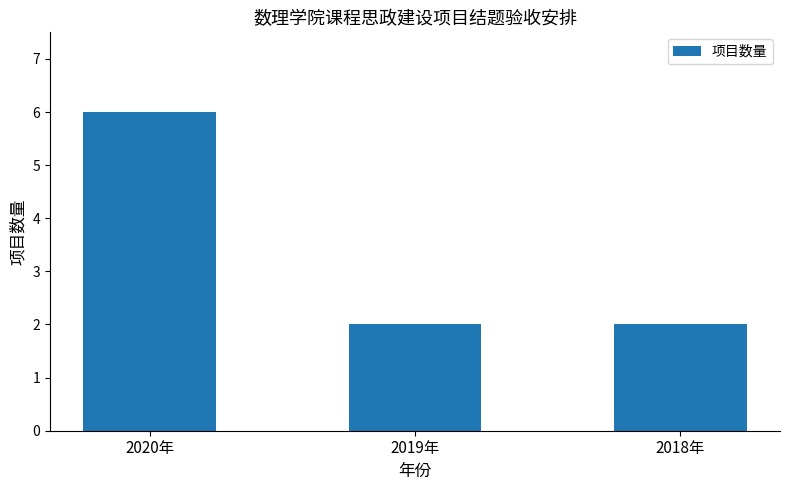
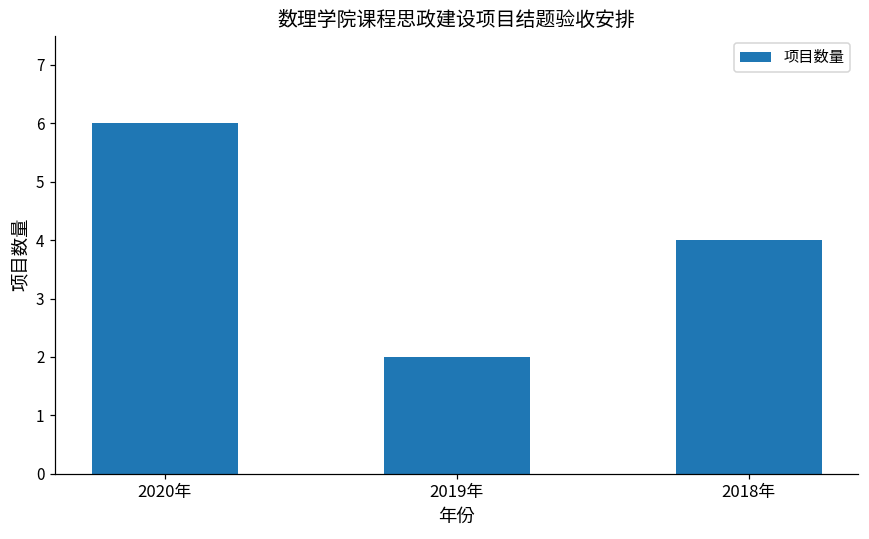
2018年: 2 -> 4
